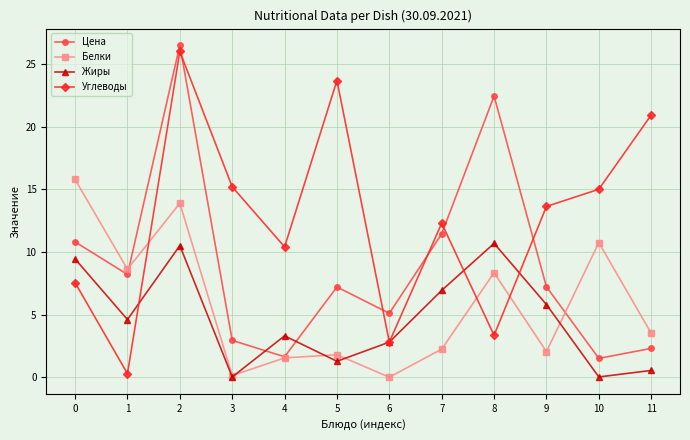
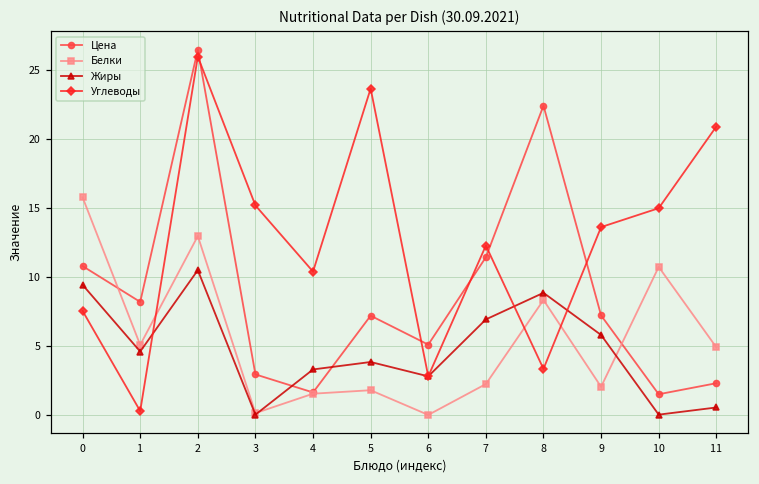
Белки, 1: 8.6 -> 5.1
Белки, 2: 13.9 -> 13.0
Жиры, 5: 1.3 -> 3.8
Жиры, 8: 10.7 -> 8.9
Белки, 11: 3.5 -> 4.9
